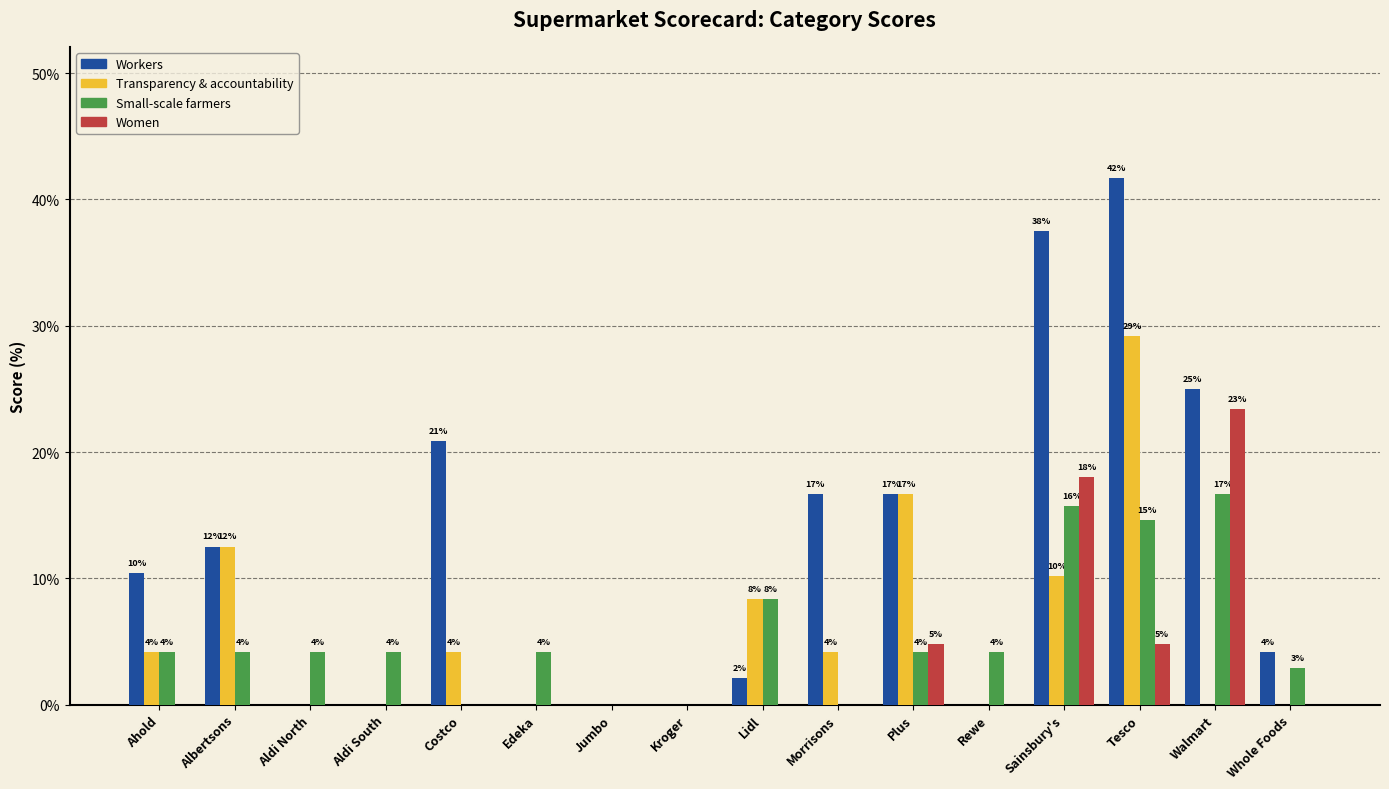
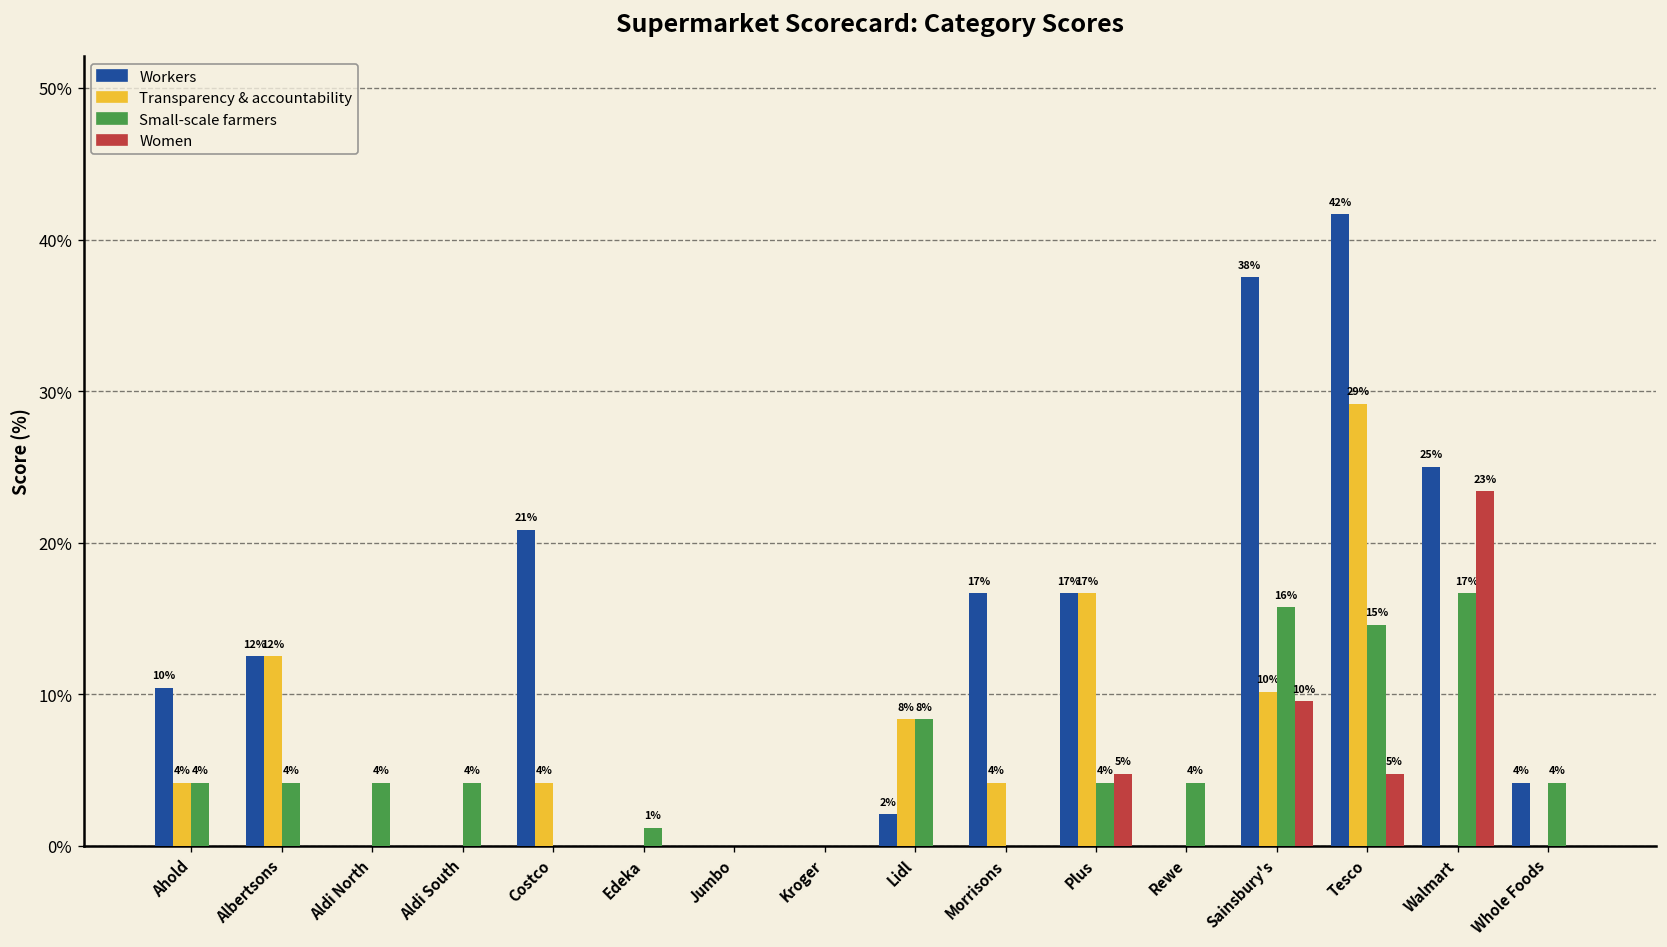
Small-scale farmers, Edeka: 4% -> 1%
Women, Sainsbury's: 18% -> 10%
Small-scale farmers, Whole Foods: 3% -> 4%
